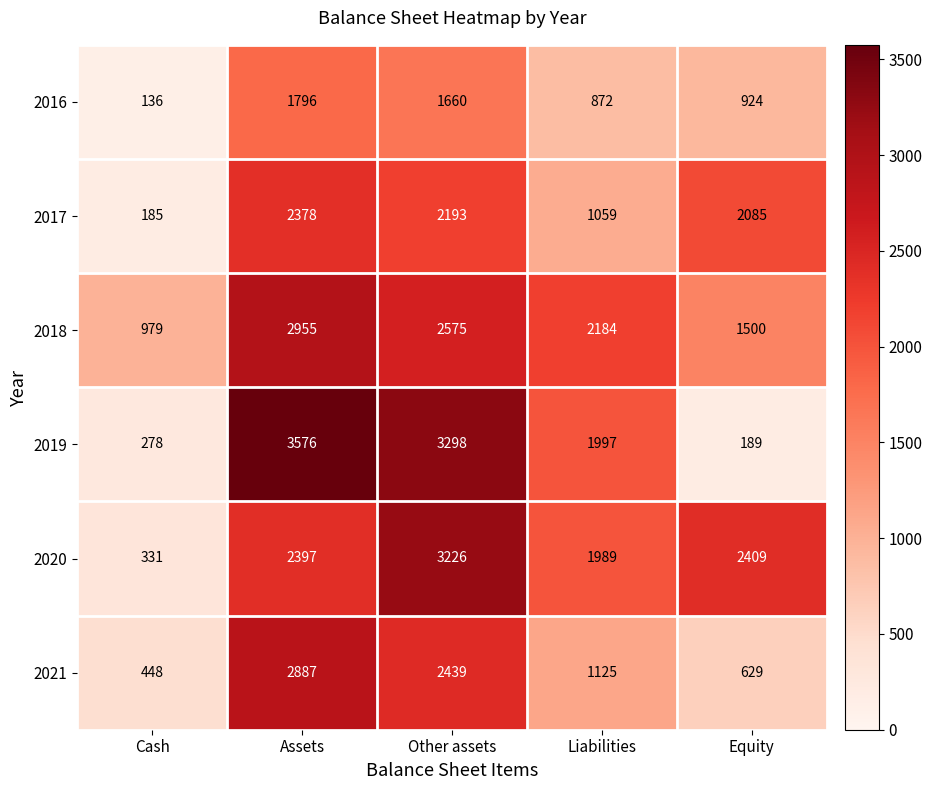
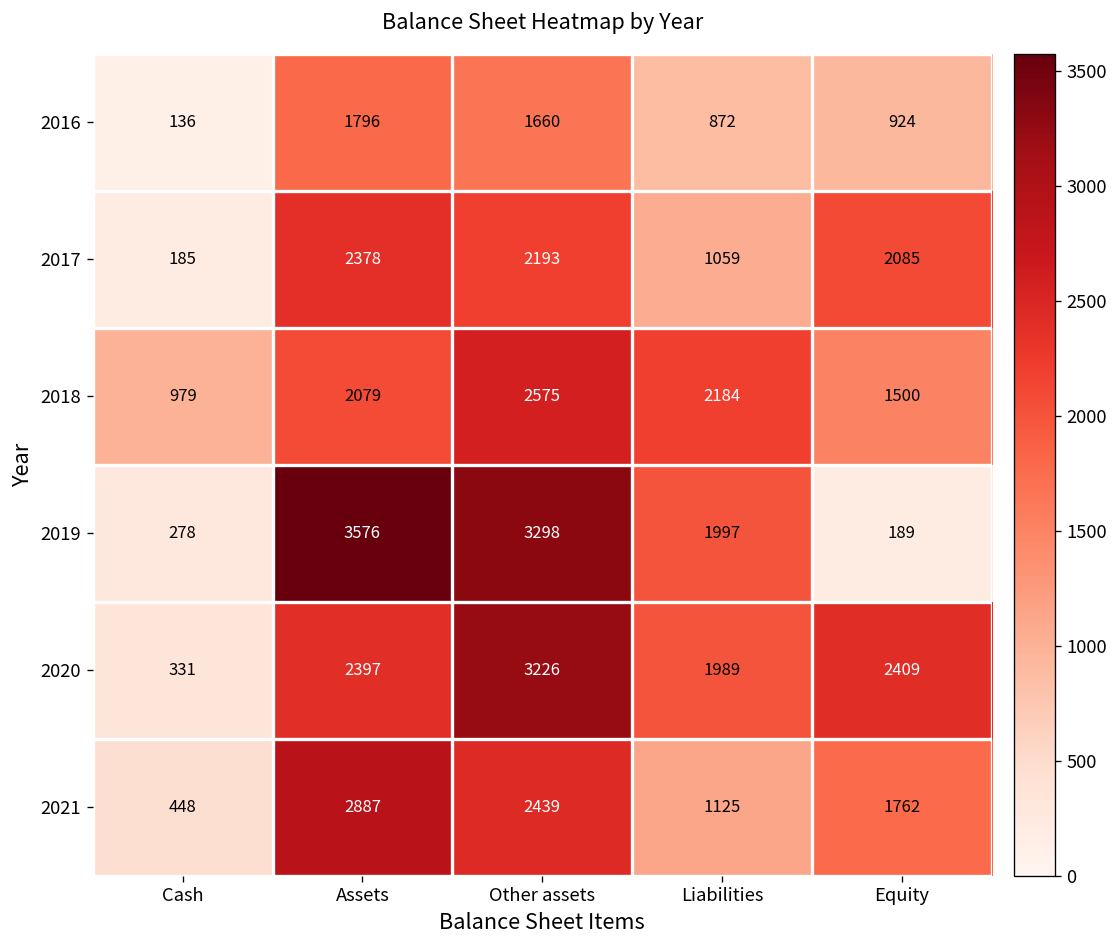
2018, Assets: 2955 -> 2079
2021, Equity: 629 -> 1762
